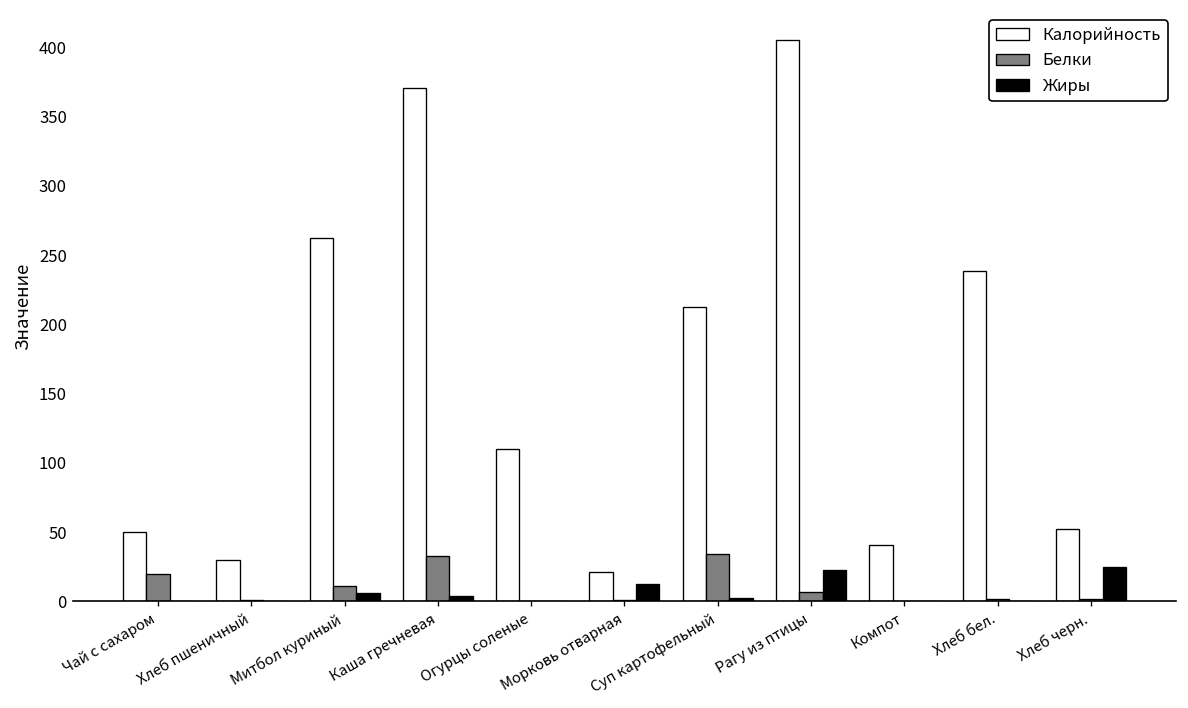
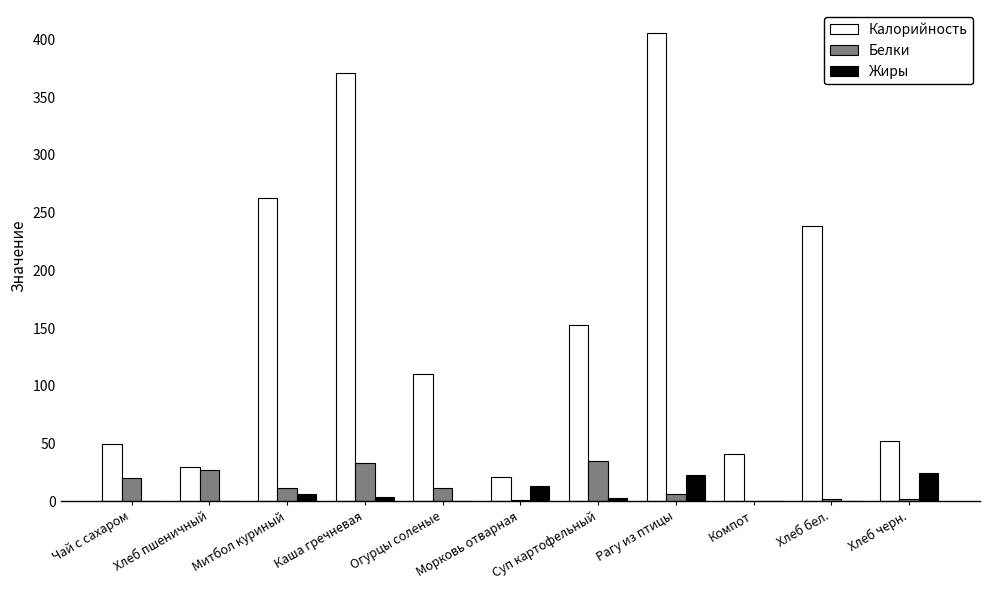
Белки, Хлеб пшеничный: 1 -> 27
Белки, Огурцы соленые: 0 -> 11
Калорийность, Суп картофельный: 212 -> 152
